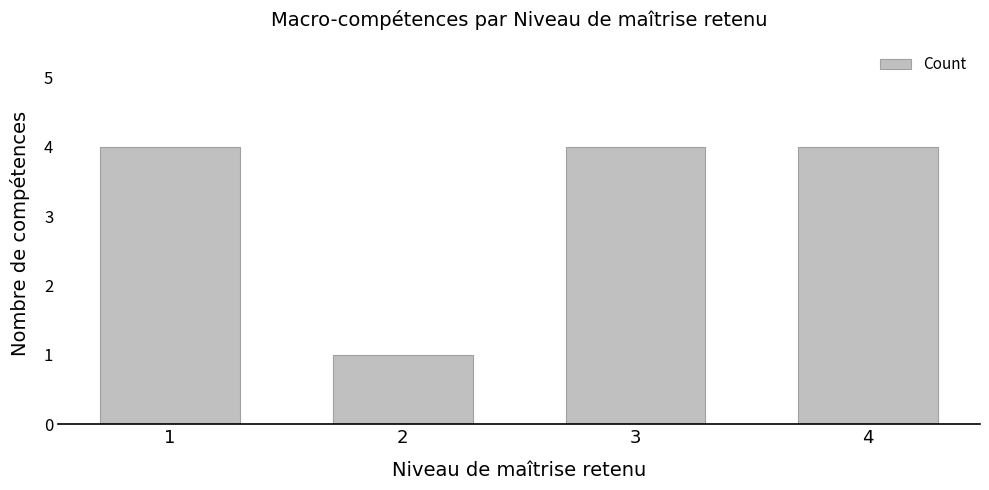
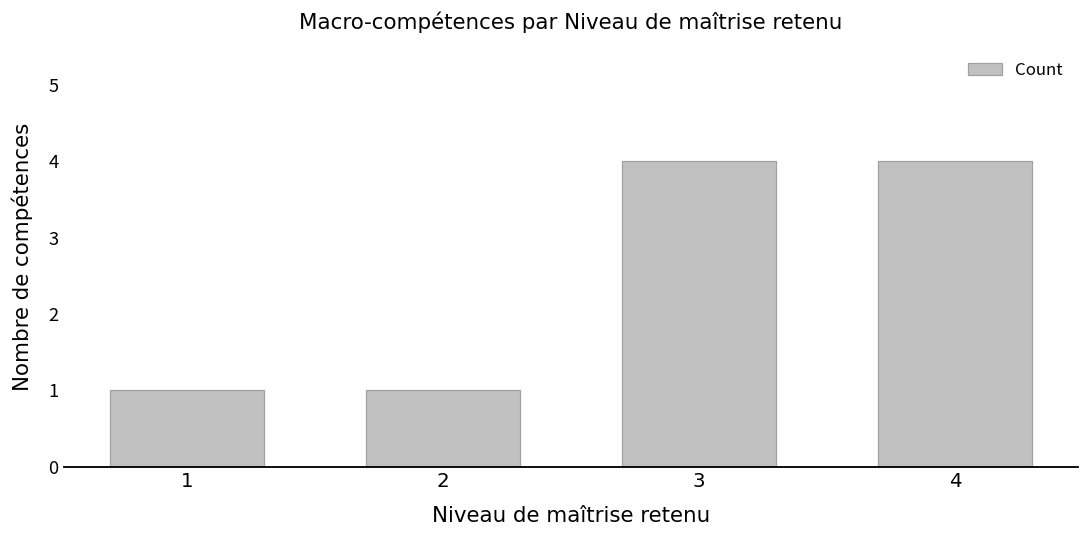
1: 4 -> 1
